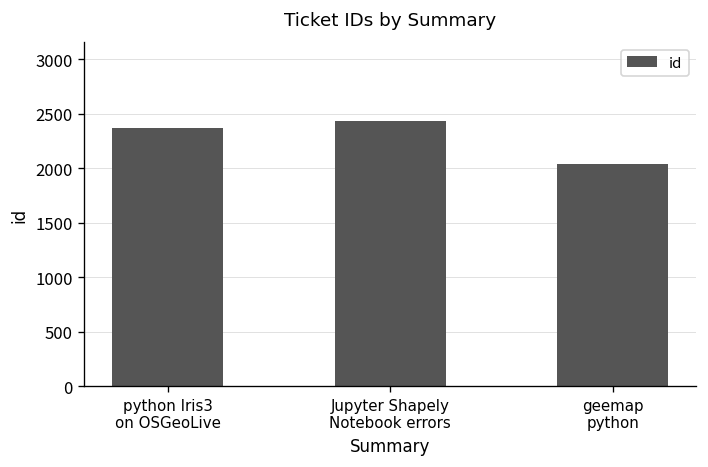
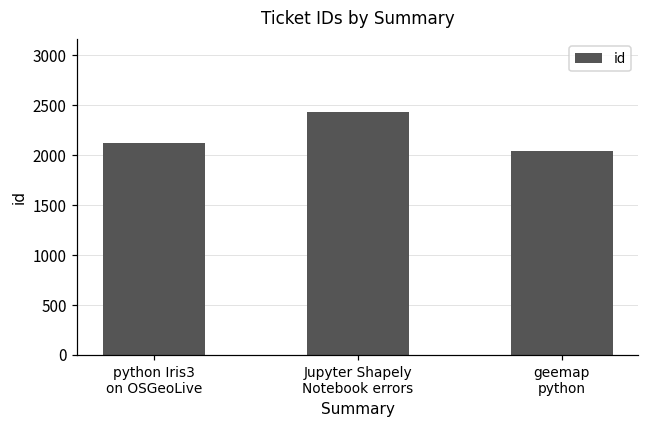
python Iris3 on OSGeoLive: 2400 -> 2100
